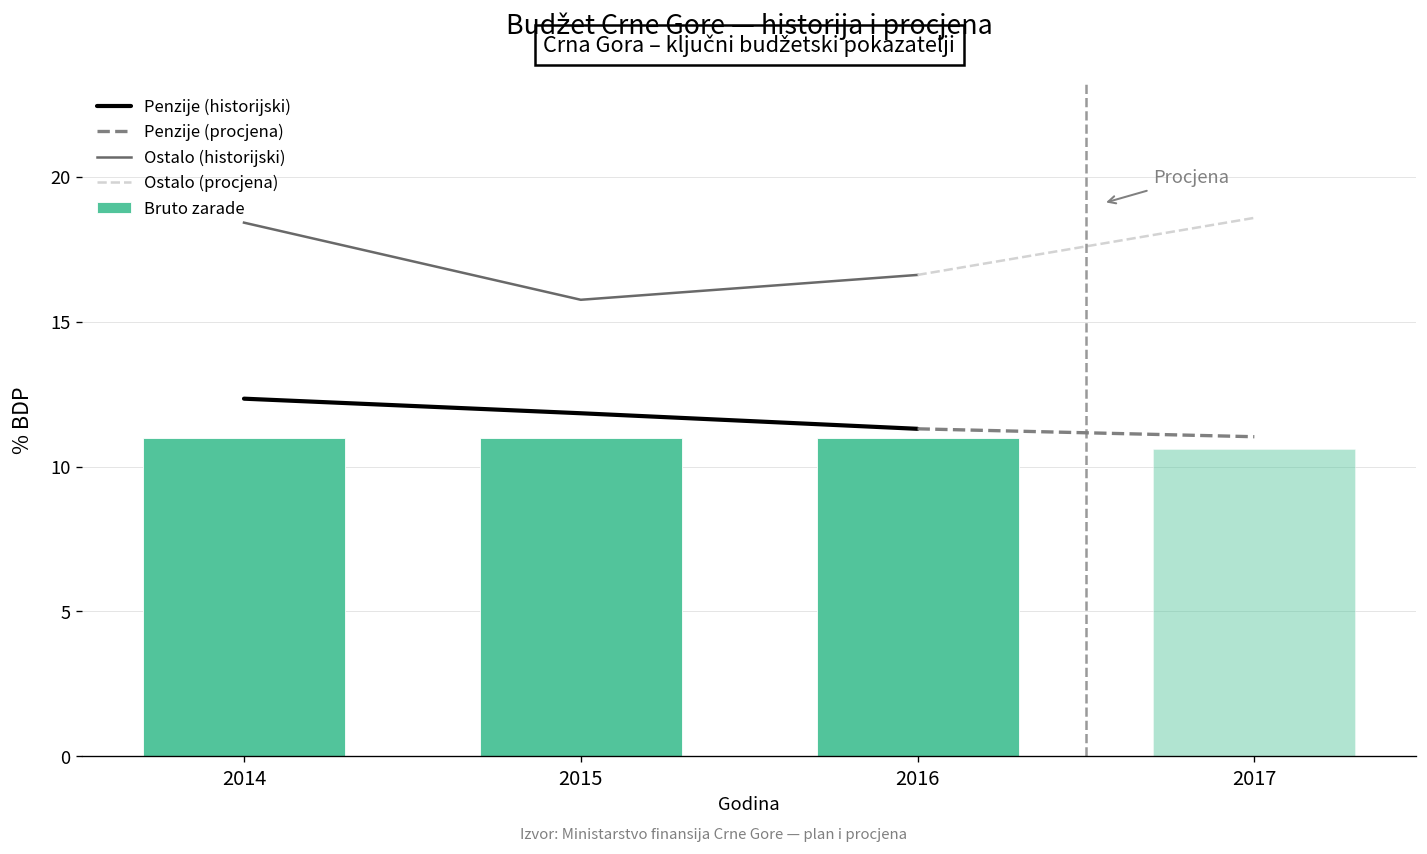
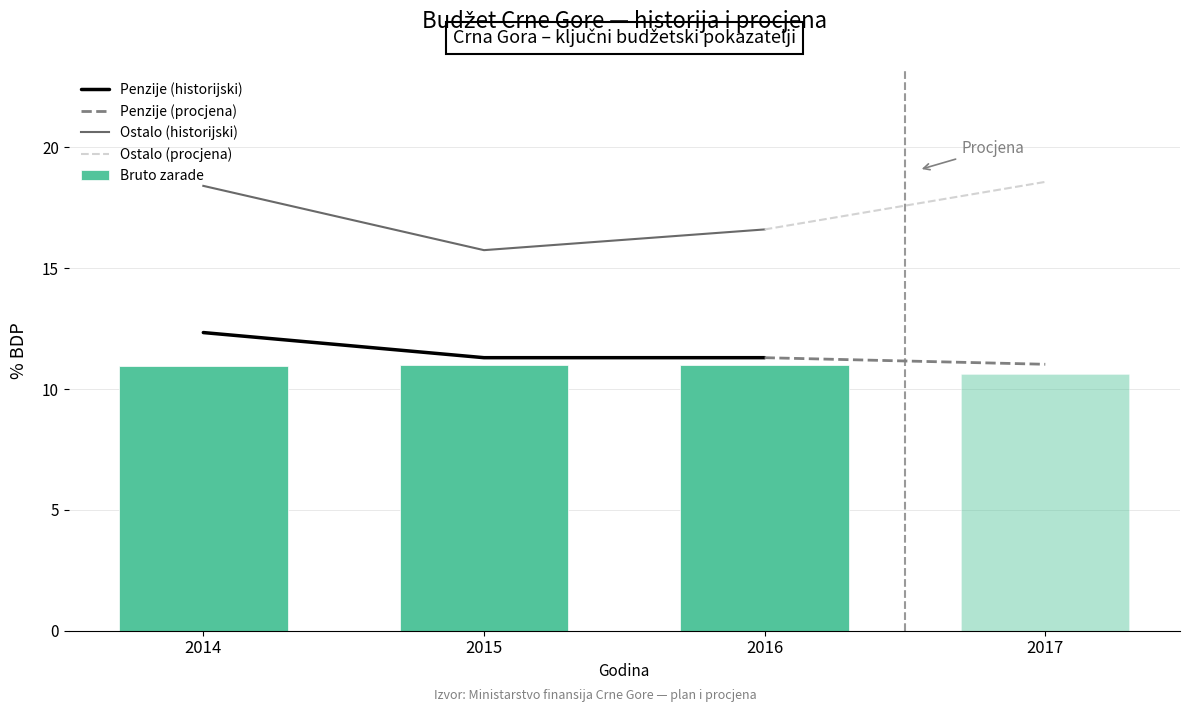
Penzije (historijski), 2015: 11.8 -> 11.3
